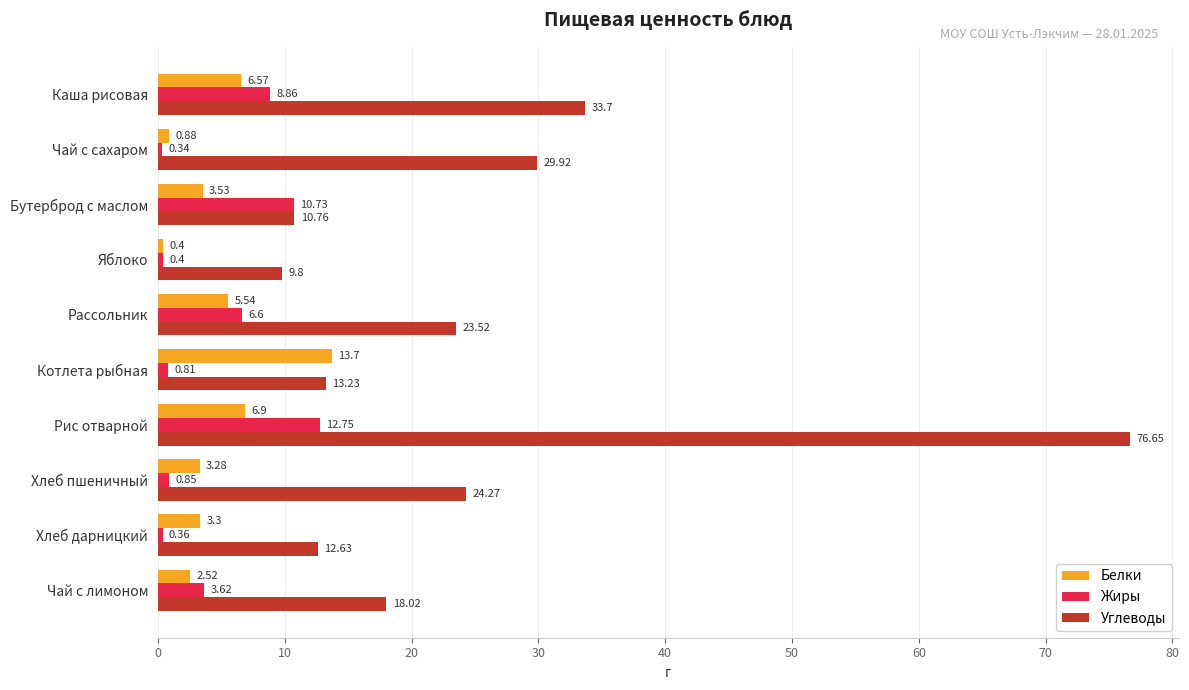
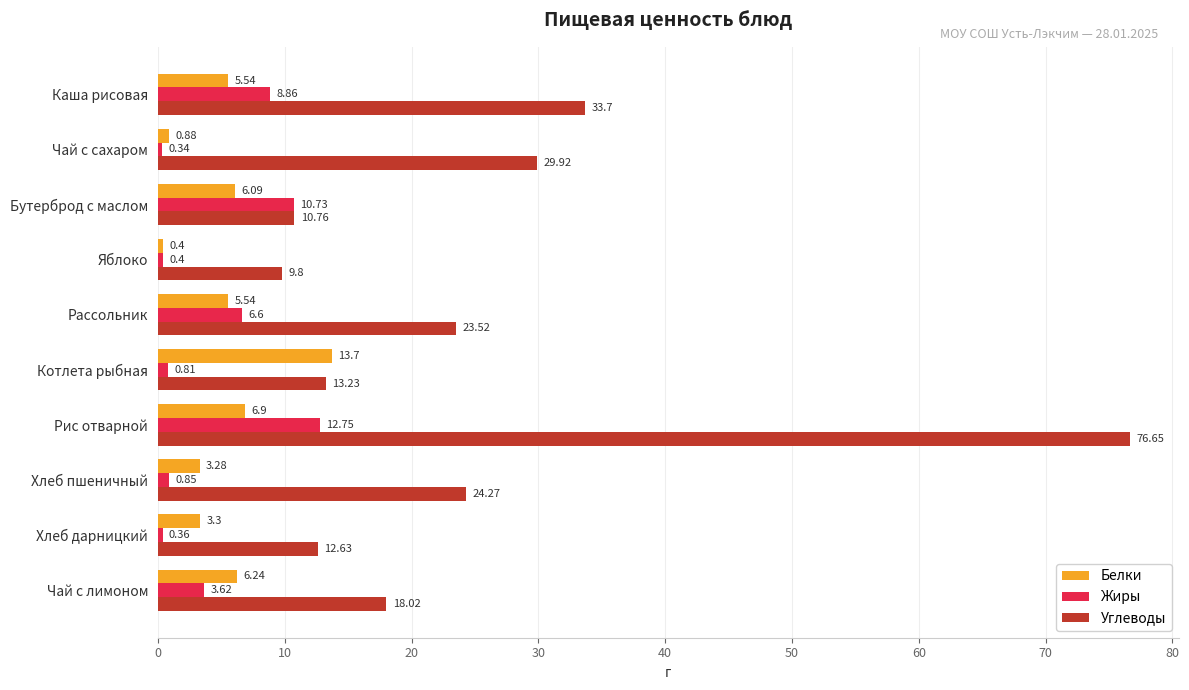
Белки, Каша рисовая: 6.57 -> 5.54
Белки, Бутерброд с маслом: 3.53 -> 6.09
Белки, Чай с лимоном: 2.52 -> 6.24
